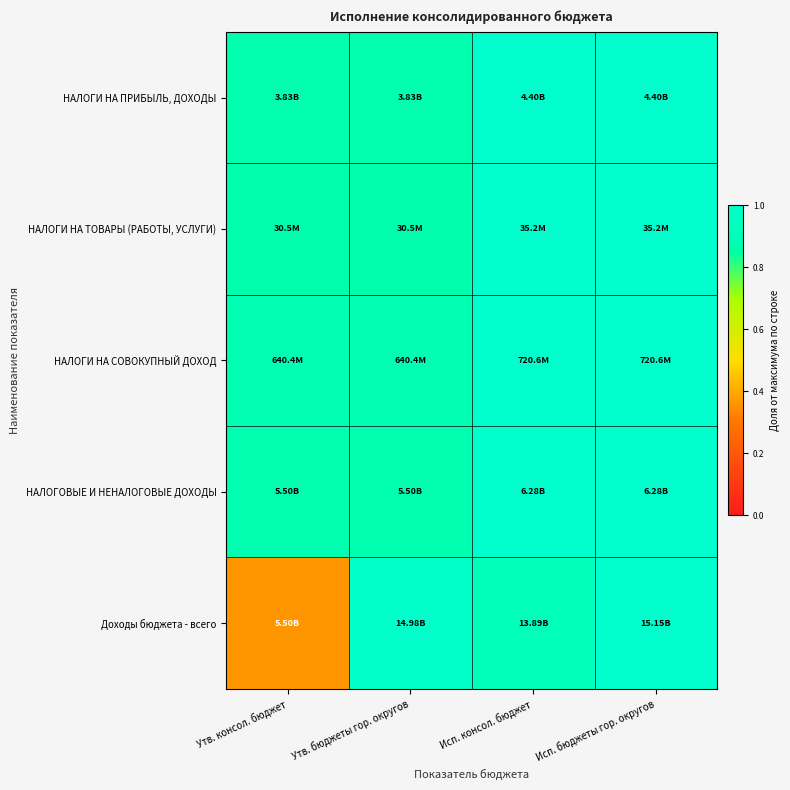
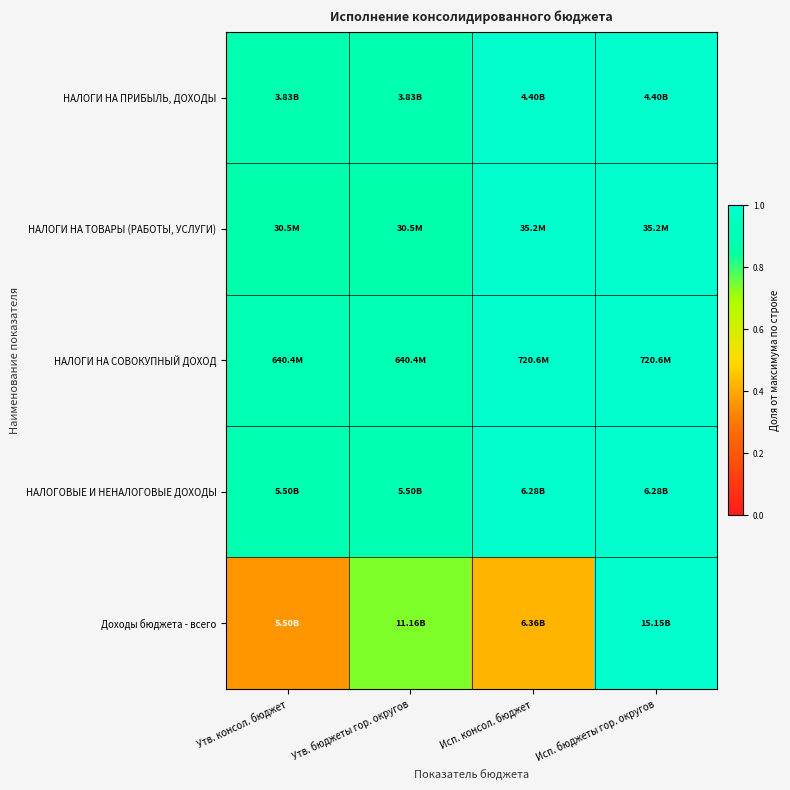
Доходы бюджета - всего, Утв. бюджеты гор. округов: 14.98B -> 11.16B
Доходы бюджета - всего, Исп. консол. бюджет: 13.89B -> 6.36B
